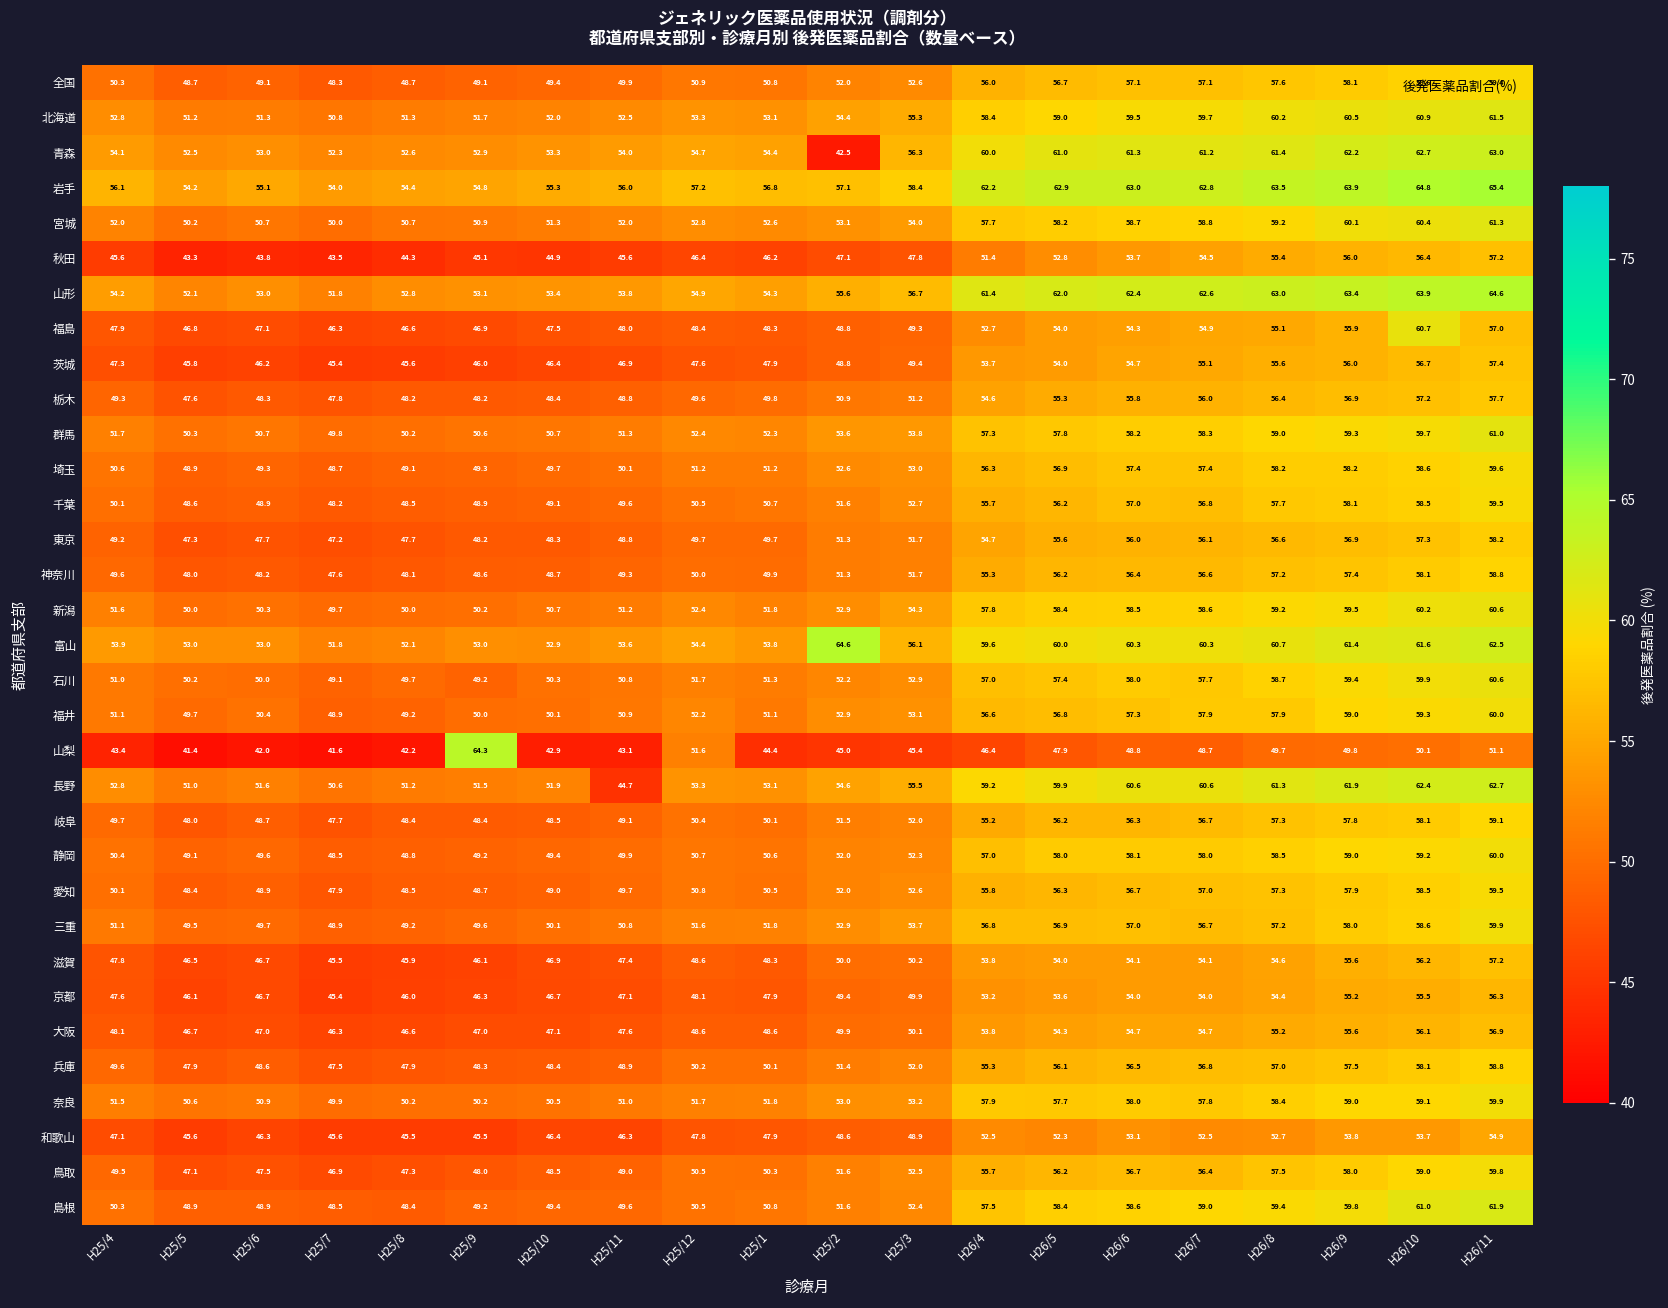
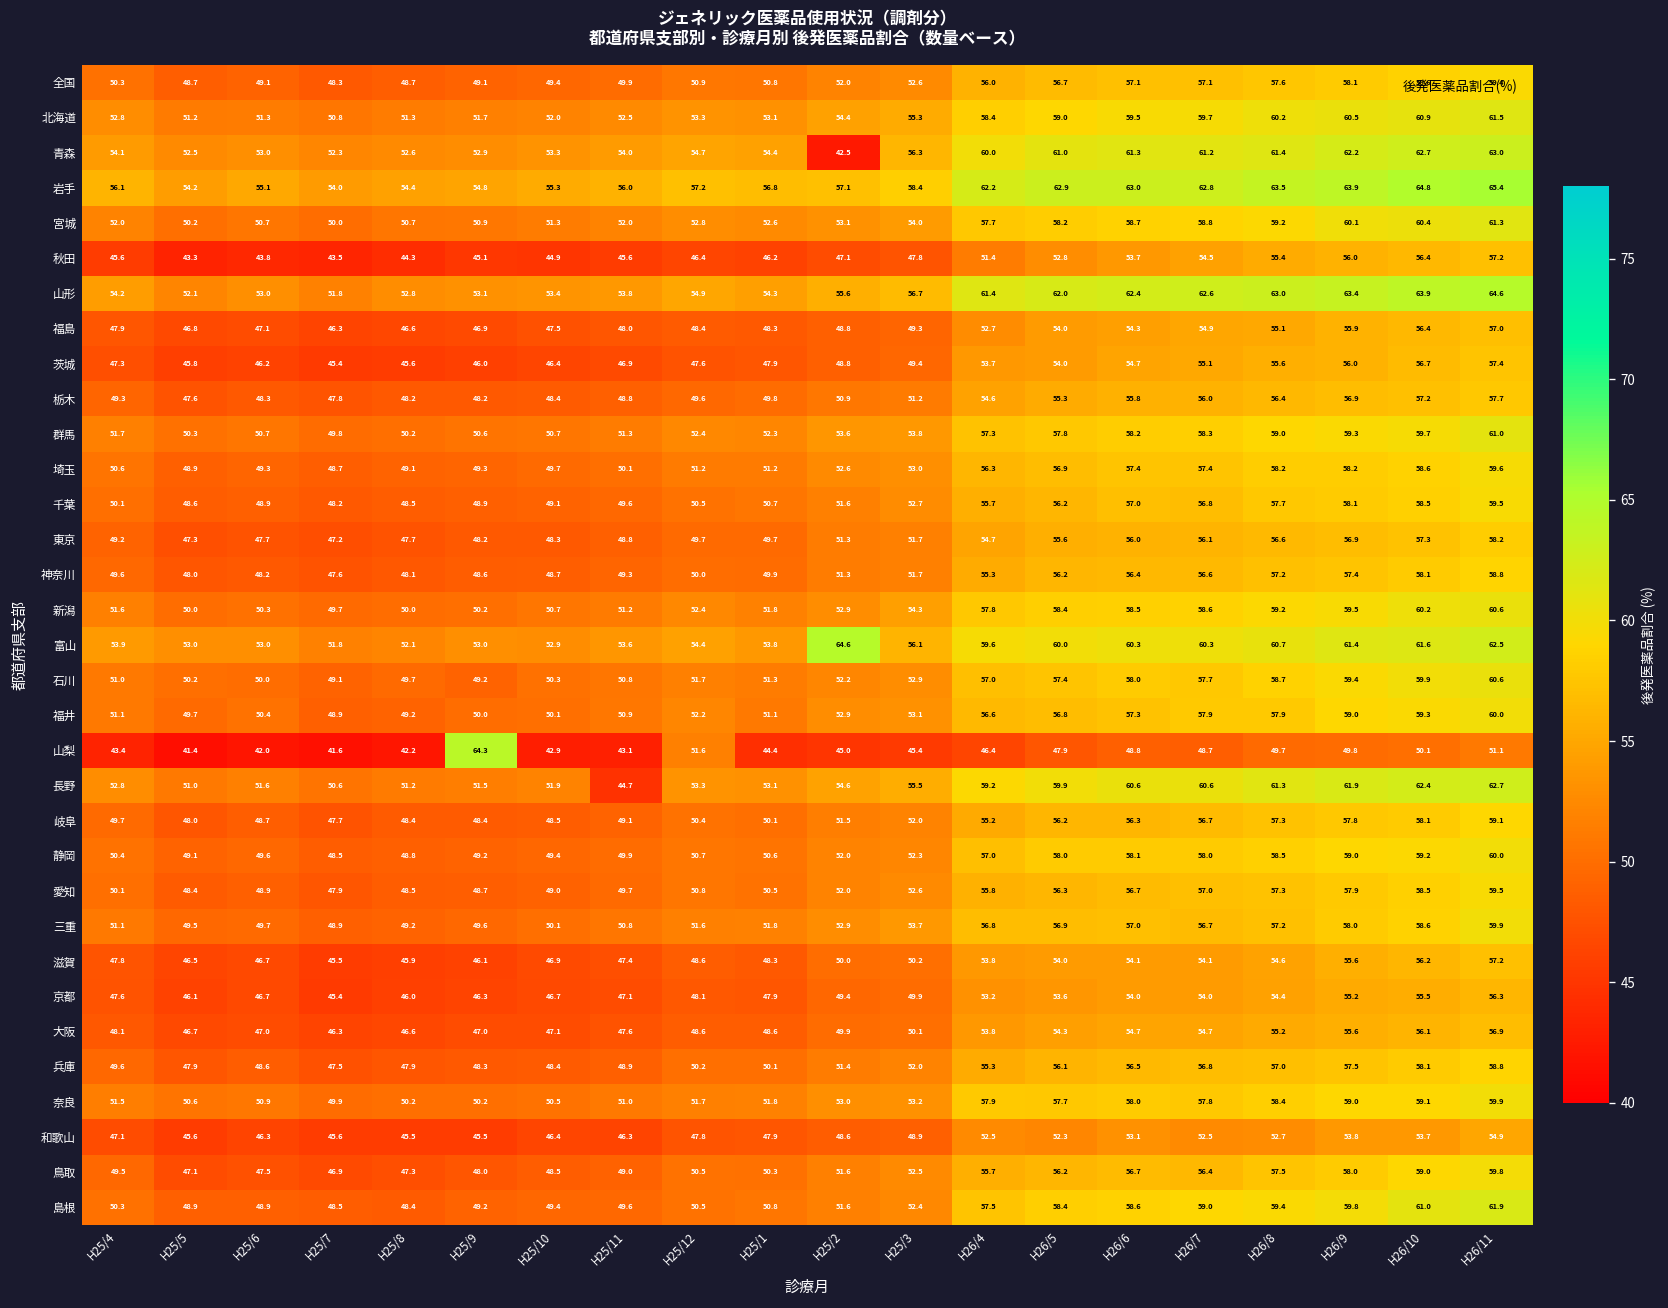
福島, H26/10: 60.7 -> 56.4
